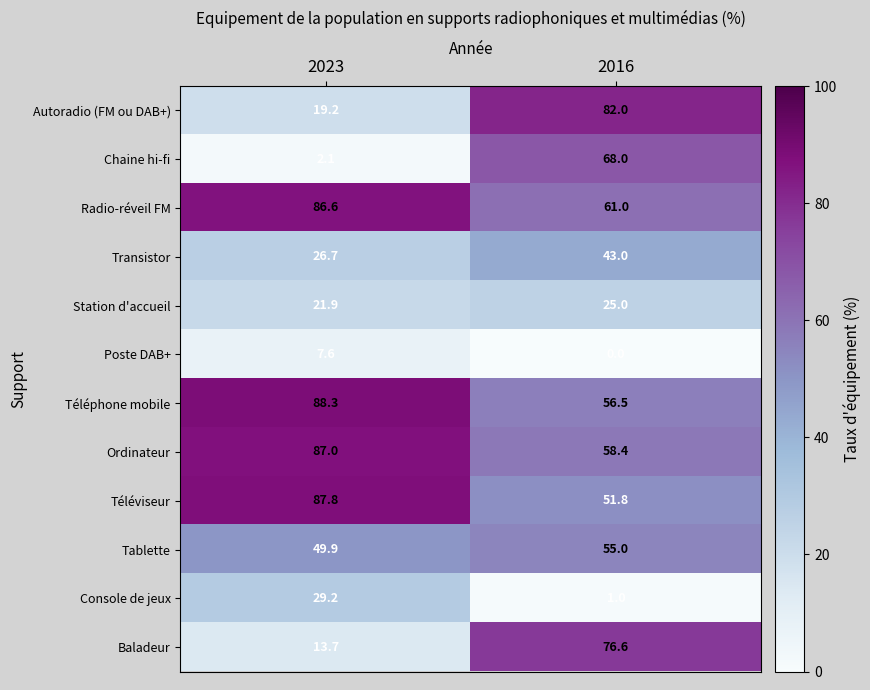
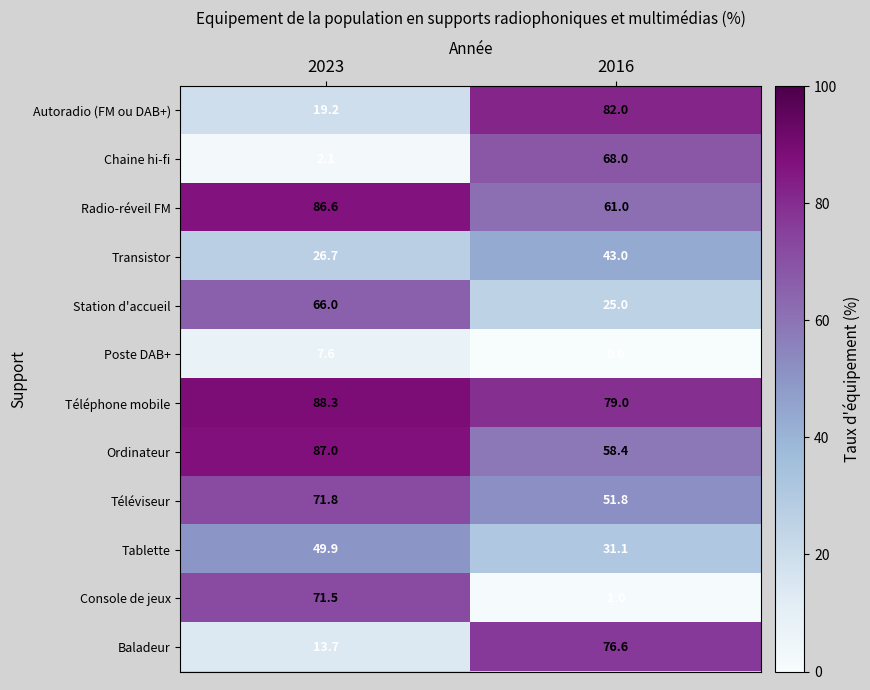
Station d'accueil, 2023: 21.9 -> 66.0
Téléphone mobile, 2016: 56.5 -> 79.0
Téléviseur, 2023: 87.8 -> 71.8
Tablette, 2016: 55.0 -> 31.1
Console de jeux, 2023: 29.2 -> 71.5
